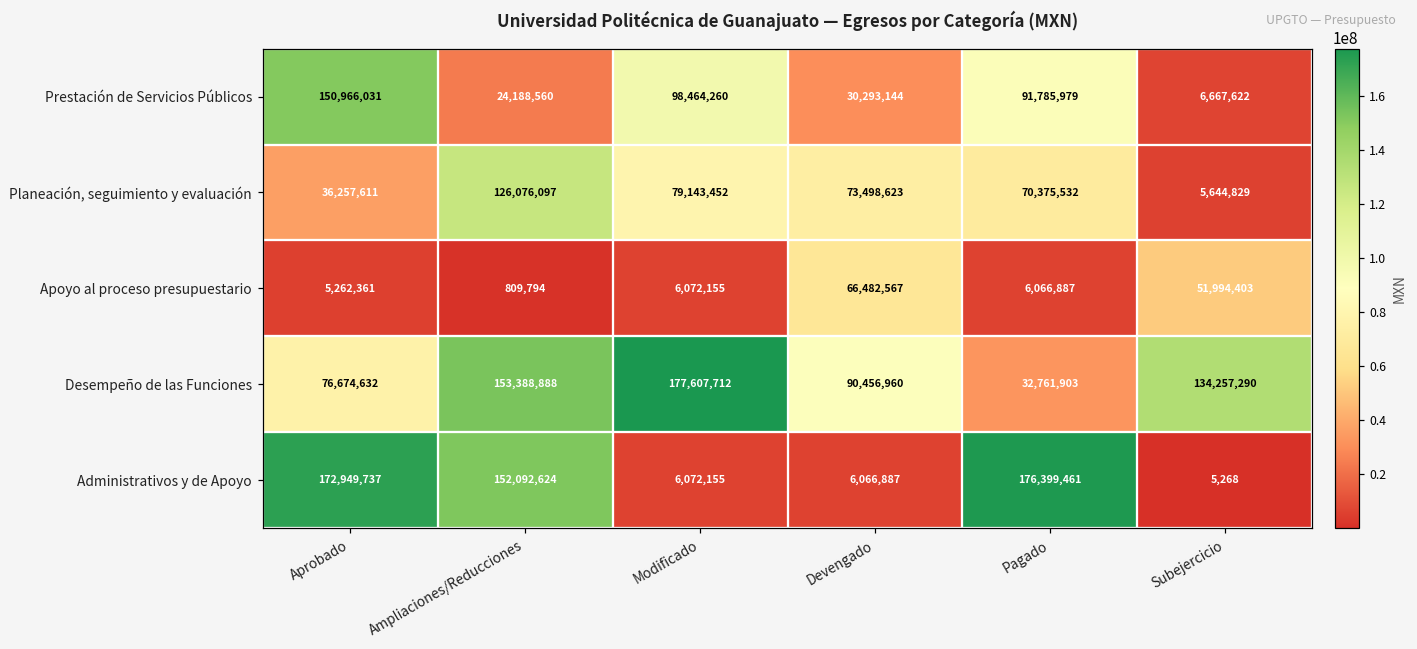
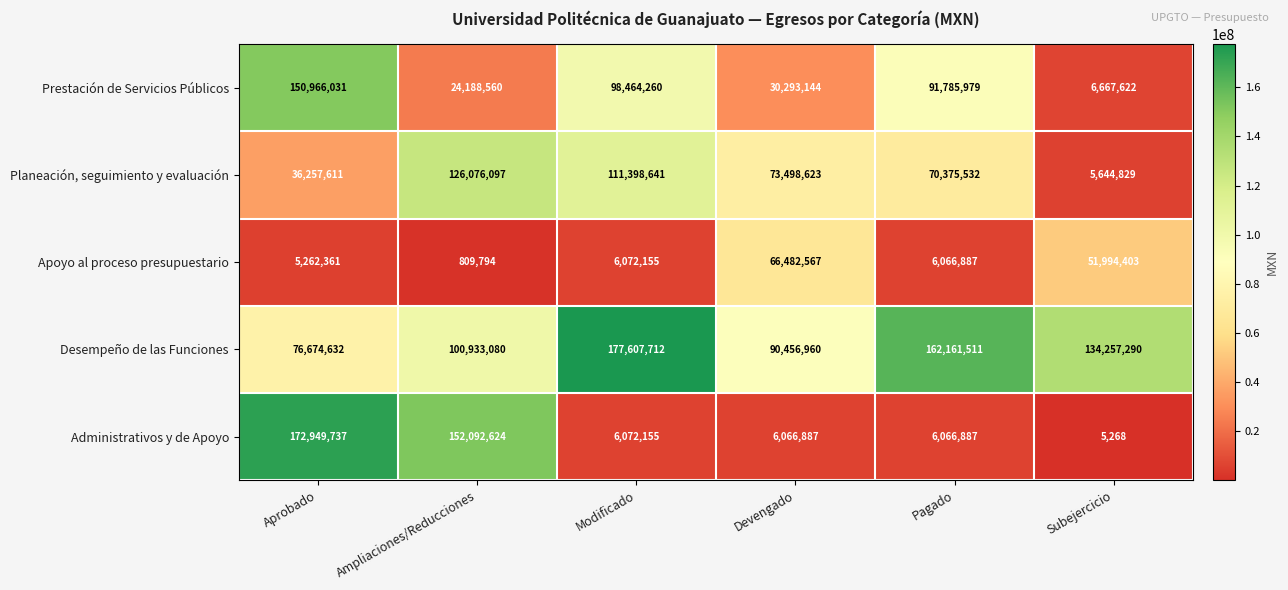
Planeación, seguimiento y evaluación, Modificado: 79,143,452 -> 111,398,641
Desempeño de las Funciones, Ampliaciones/Reducciones: 153,388,888 -> 100,933,080
Desempeño de las Funciones, Pagado: 32,761,903 -> 162,161,511
Administrativos y de Apoyo, Pagado: 176,399,461 -> 6,066,887
